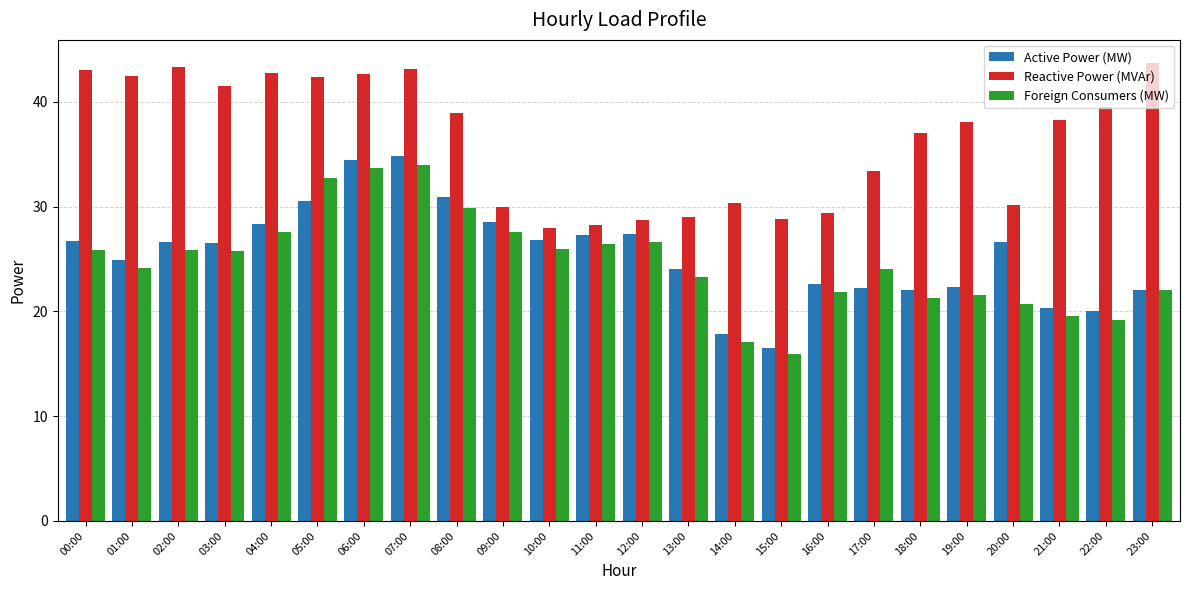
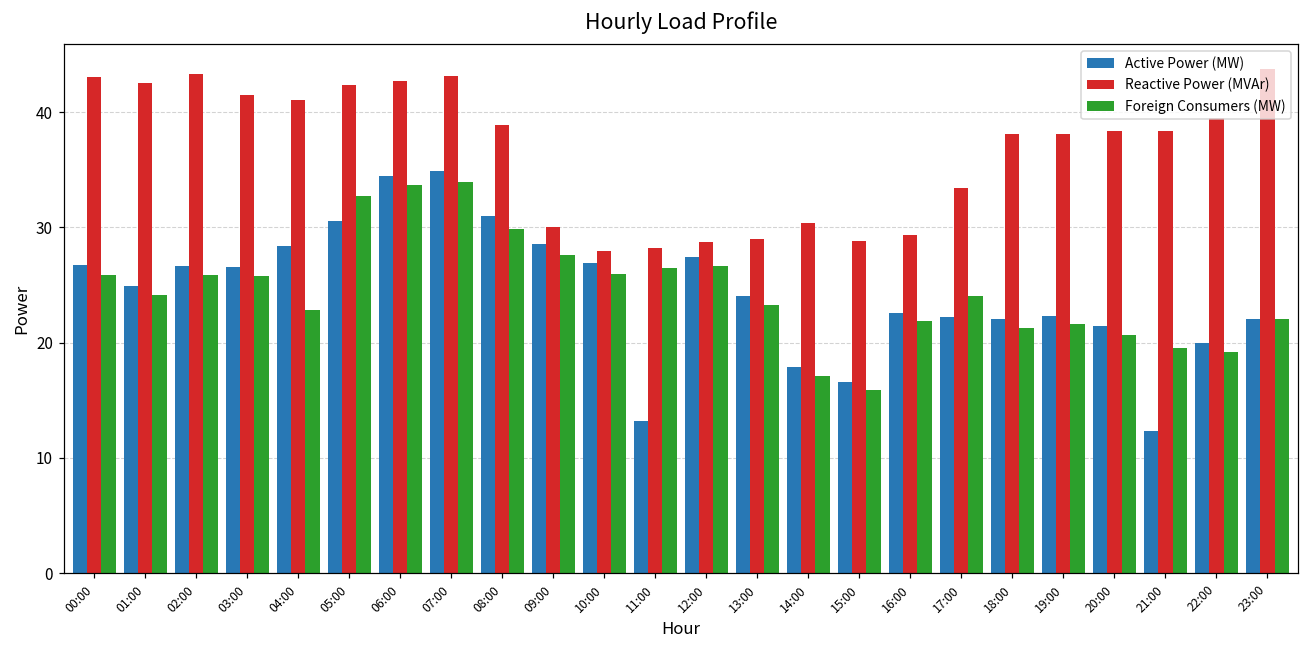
Reactive Power (MVAr), 04:00: 42.7 -> 41.1
Foreign Consumers (MW), 04:00: 27.6 -> 22.9
Active Power (MW), 11:00: 27.3 -> 13.2
Reactive Power (MVAr), 18:00: 37.0 -> 38.1
Active Power (MW), 20:00: 26.7 -> 21.4
Reactive Power (MVAr), 20:00: 30.1 -> 38.3
Active Power (MW), 21:00: 20.4 -> 12.3
